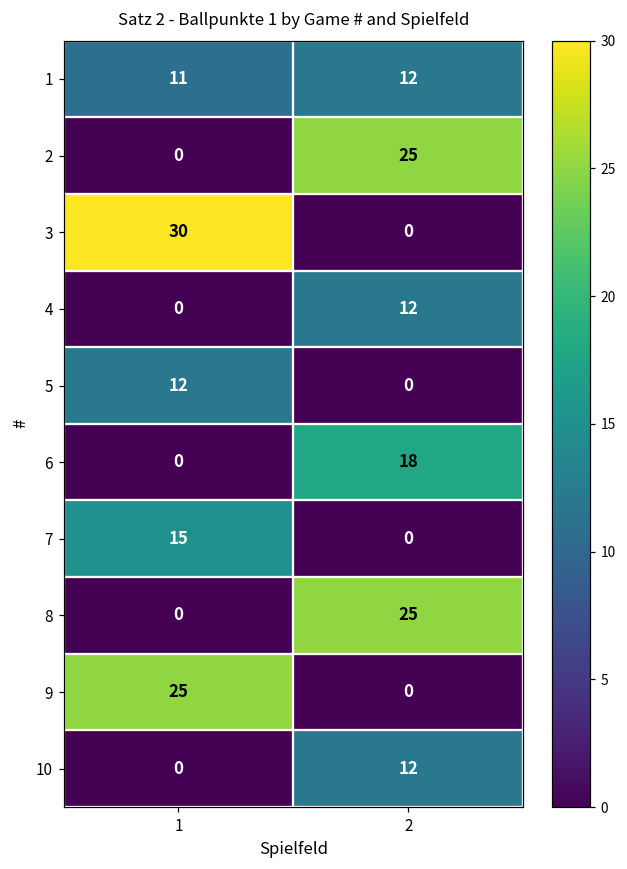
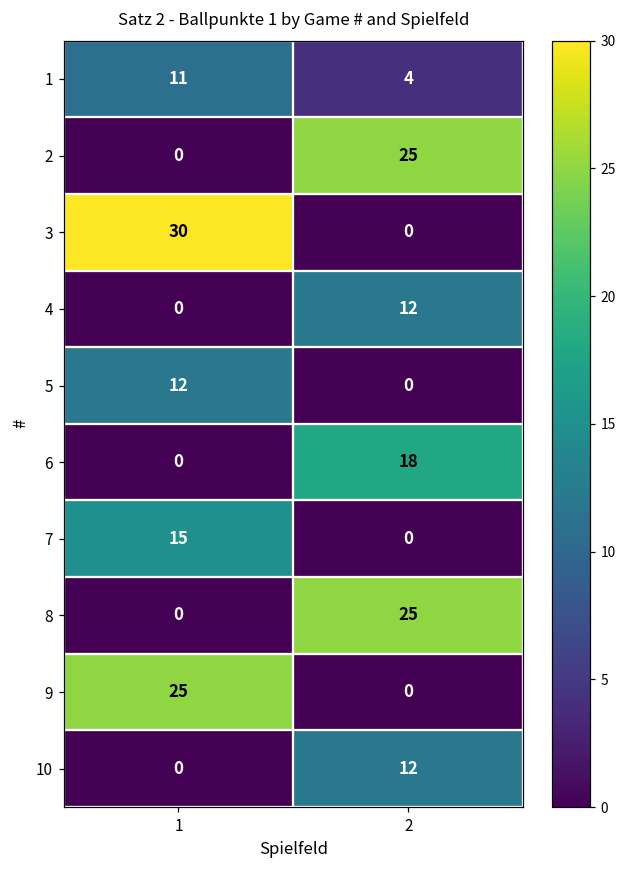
1, 2: 12 -> 4
